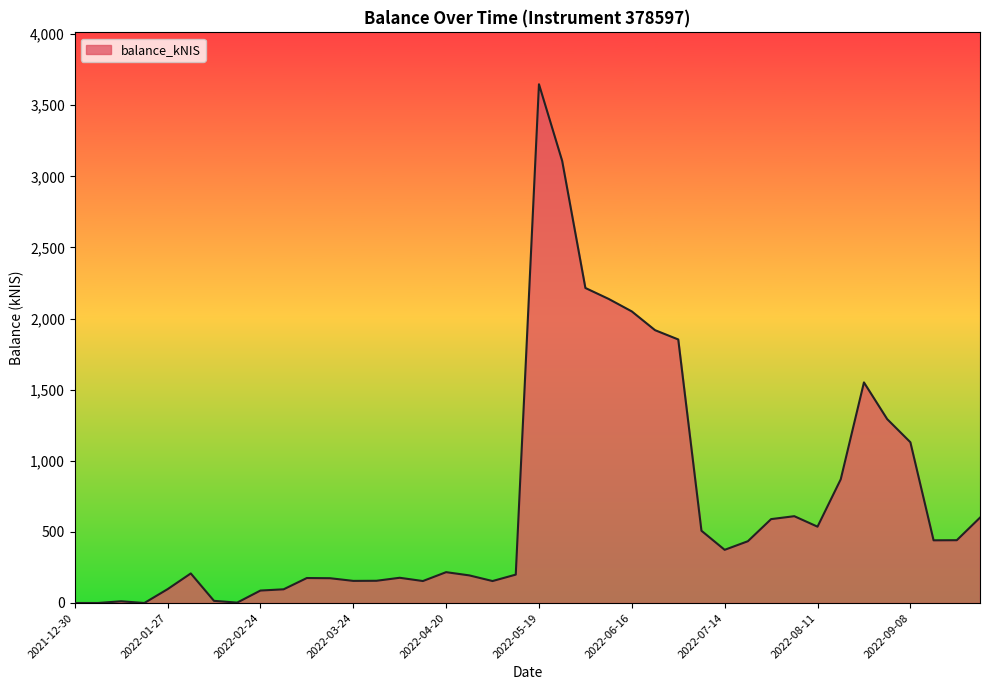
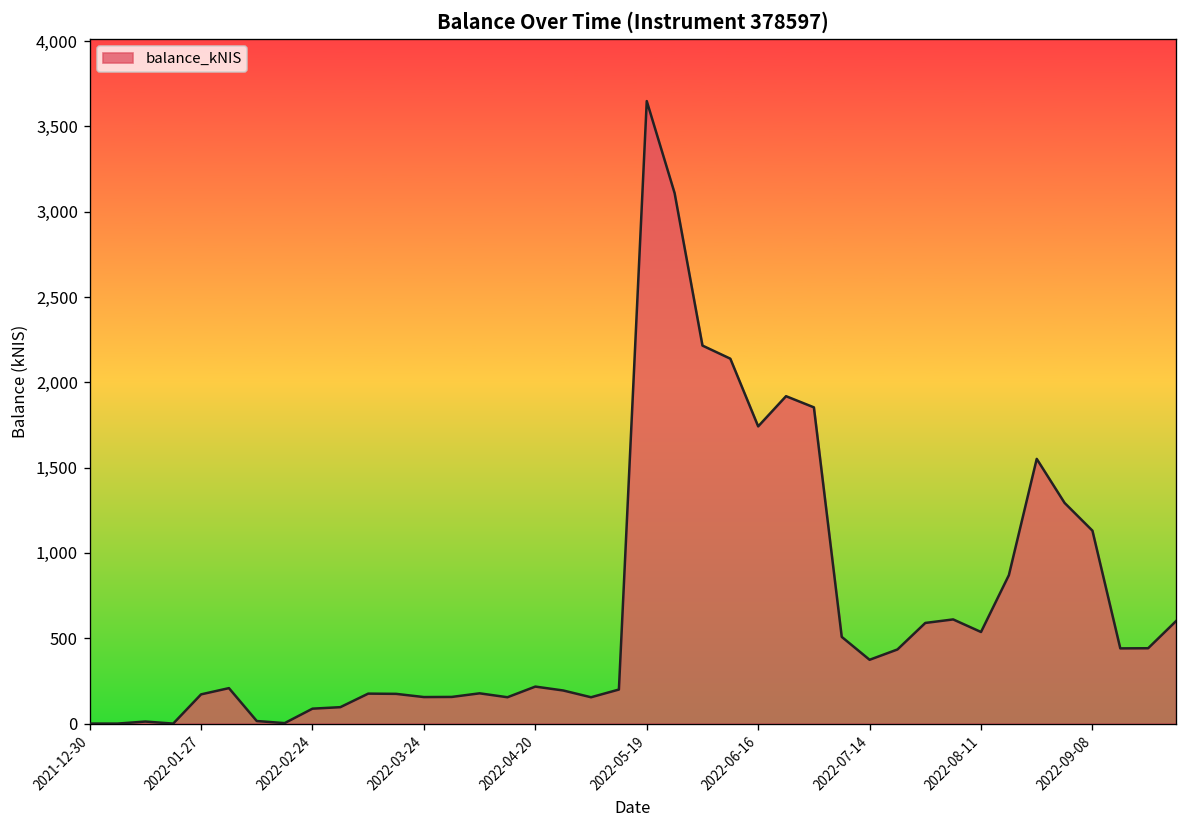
2022-01-27: 100 -> 170
2022-06-16: 2,050 -> 1,740
